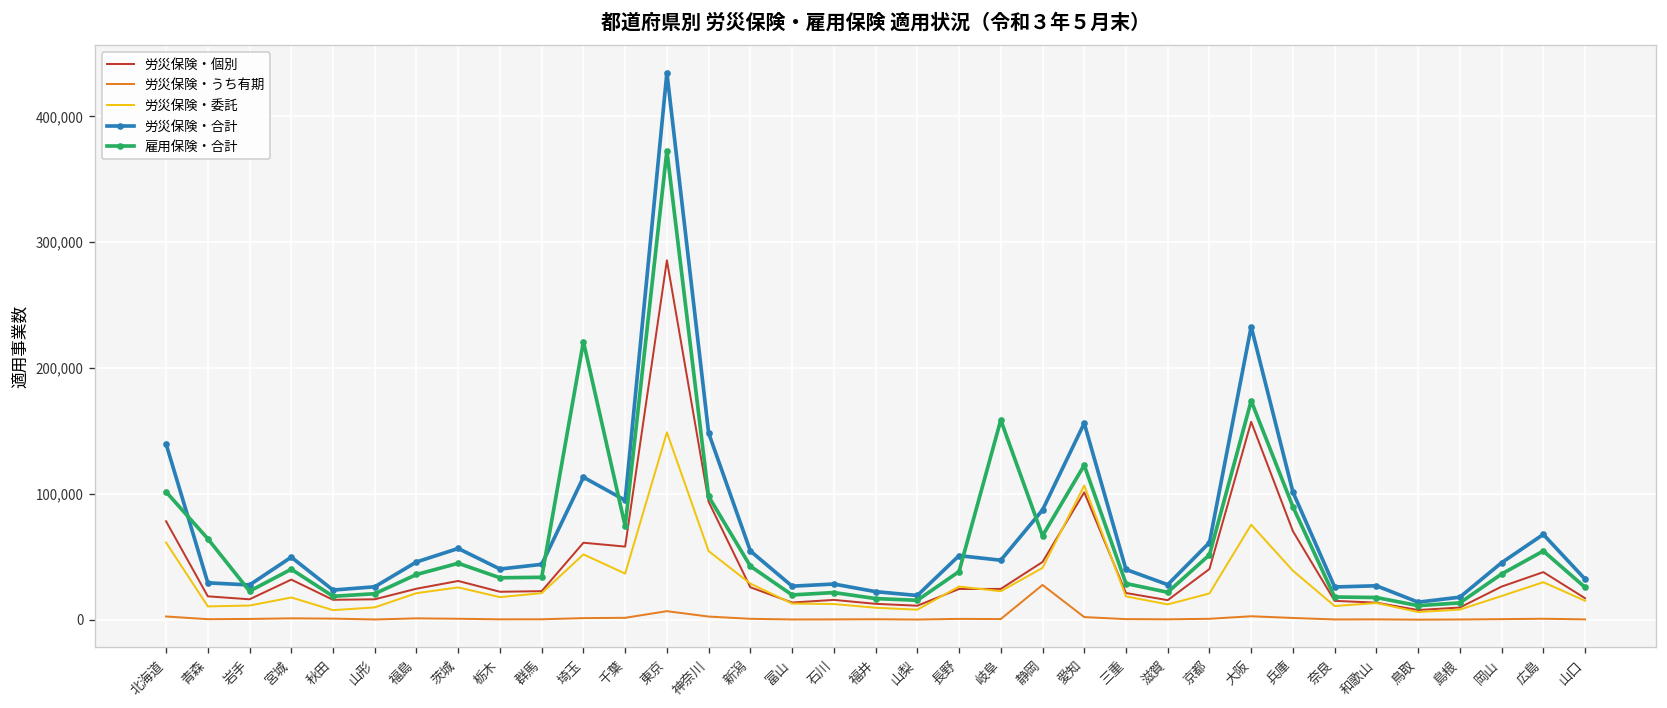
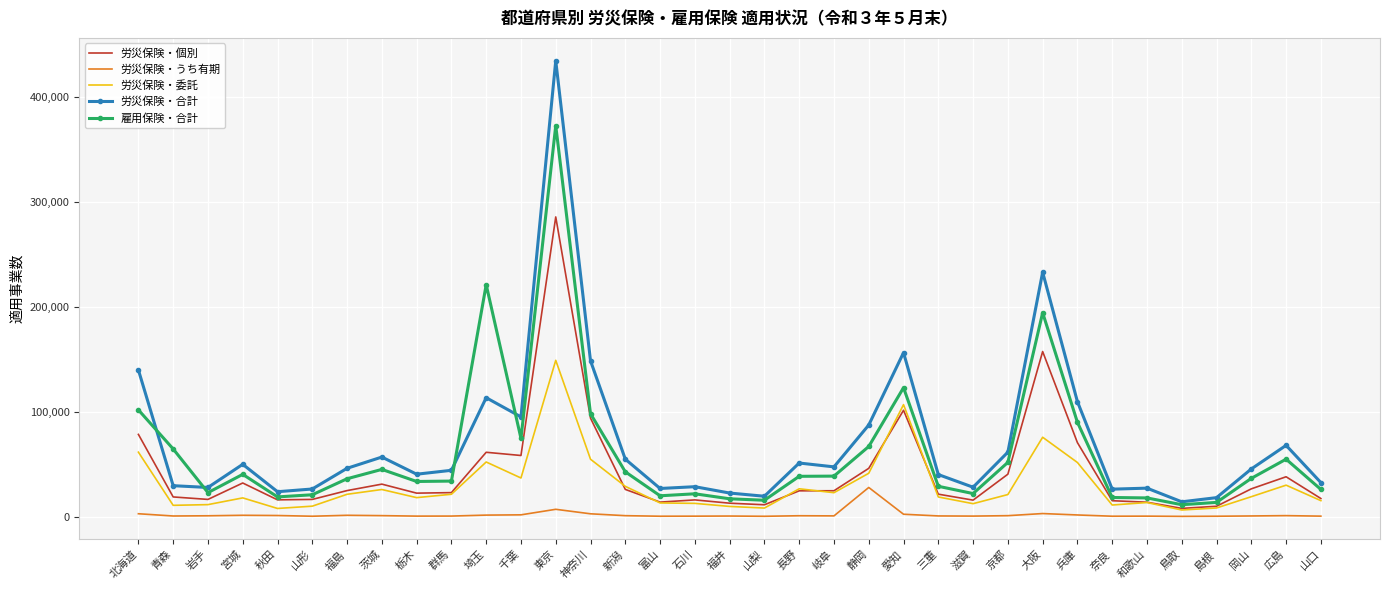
雇用保険・合計, 岐阜: 159,000 -> 39,000
雇用保険・合計, 大阪: 174,000 -> 194,000
労災保険・委託, 兵庫: 39,000 -> 52,000
労災保険・合計, 兵庫: 102,000 -> 110,000
